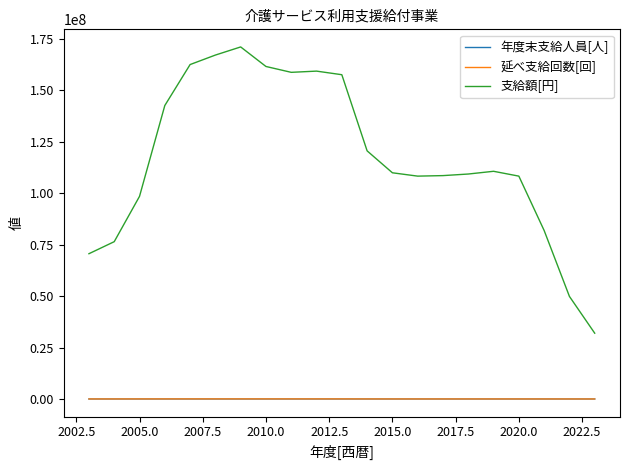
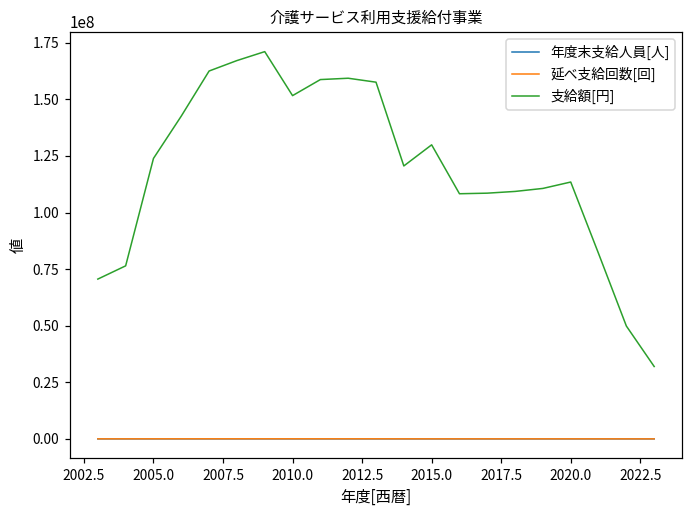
支給額[円], 2005.0: 98000000 -> 124000000
支給額[円], 2010.0: 162000000 -> 152000000
支給額[円], 2015.0: 110000000 -> 130000000
支給額[円], 2020.0: 108000000 -> 113000000
